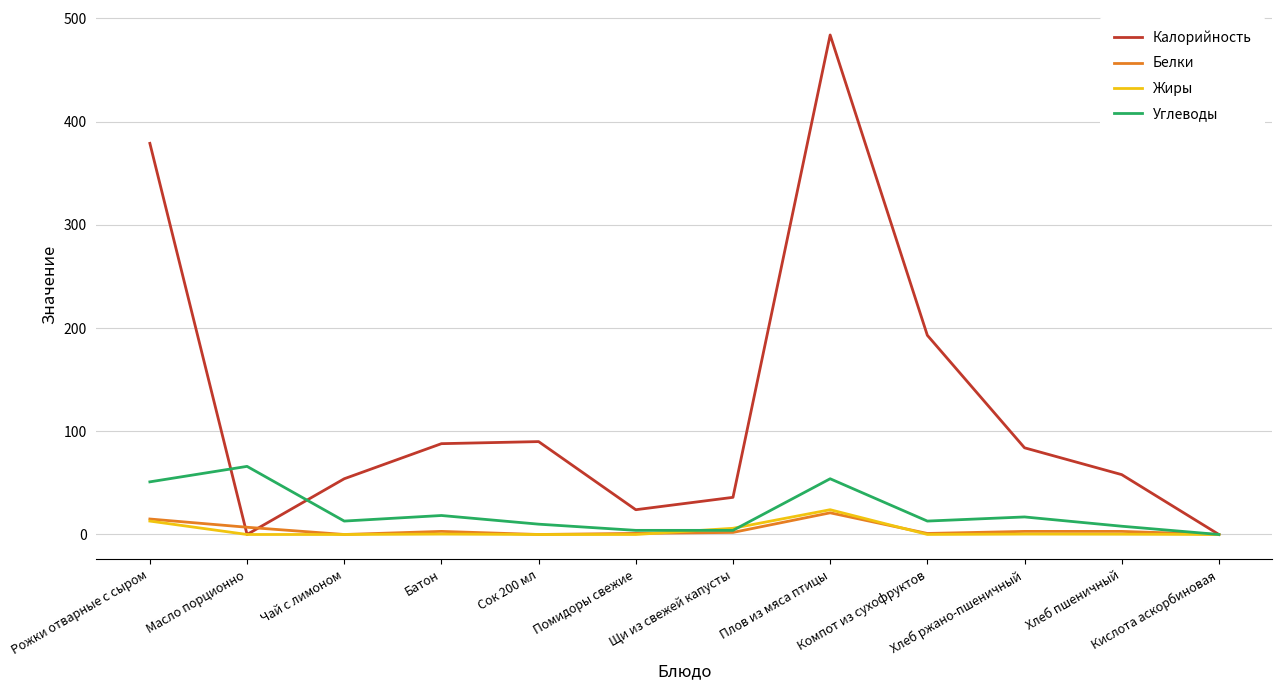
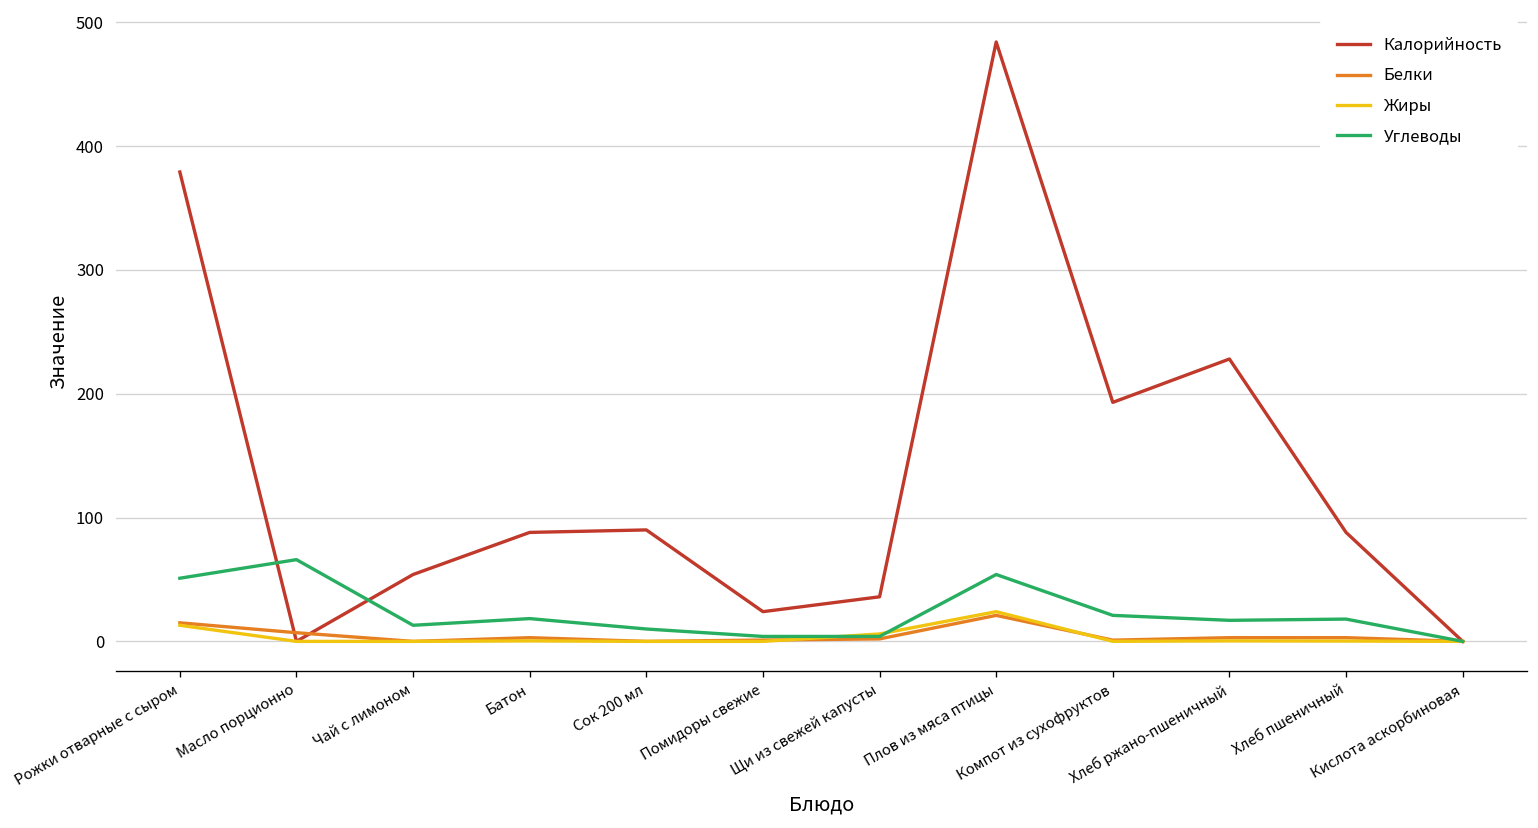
Углеводы, Компот из сухофруктов: 13 -> 21
Калорийность, Хлеб ржано-пшеничный: 84 -> 228
Калорийность, Хлеб пшеничный: 58 -> 88
Углеводы, Хлеб пшеничный: 8 -> 18
